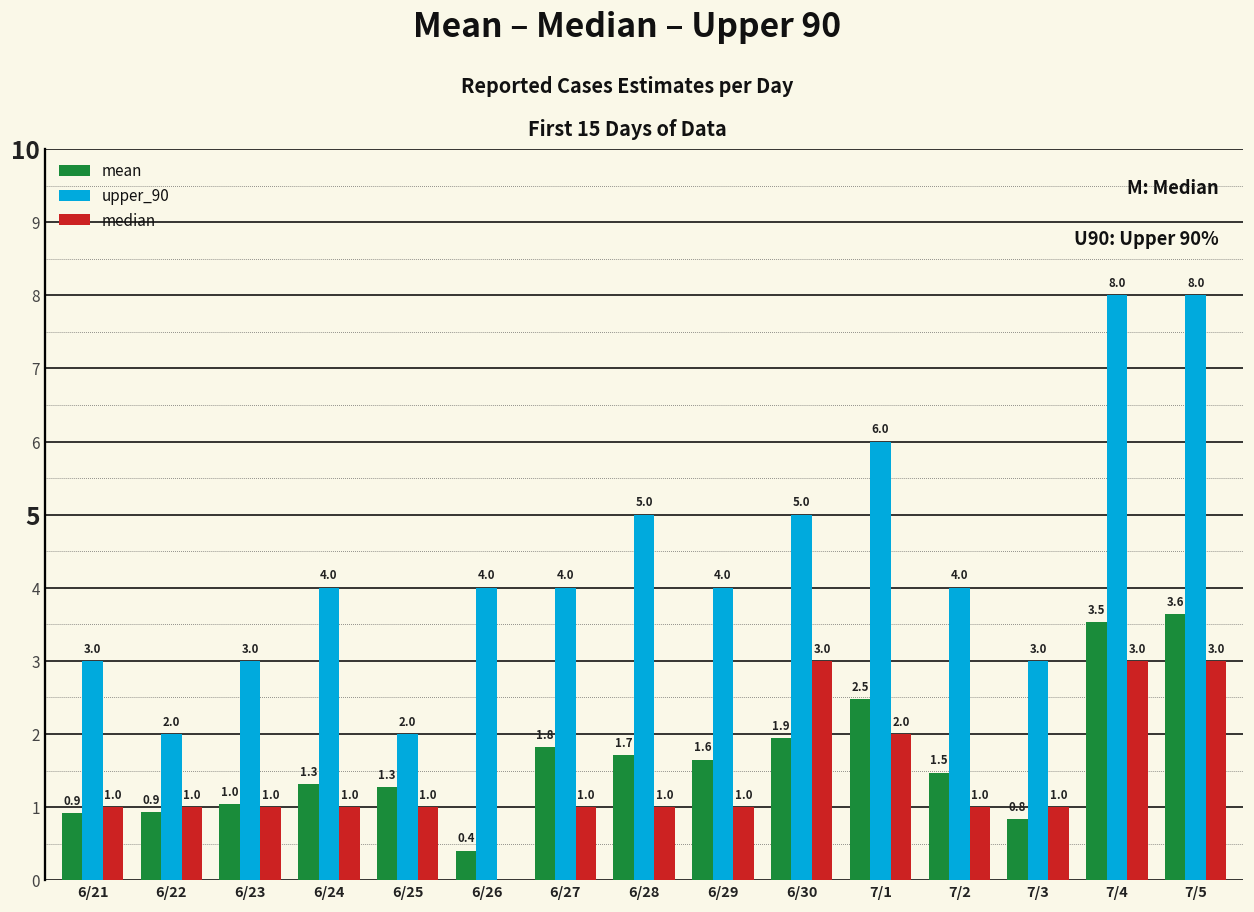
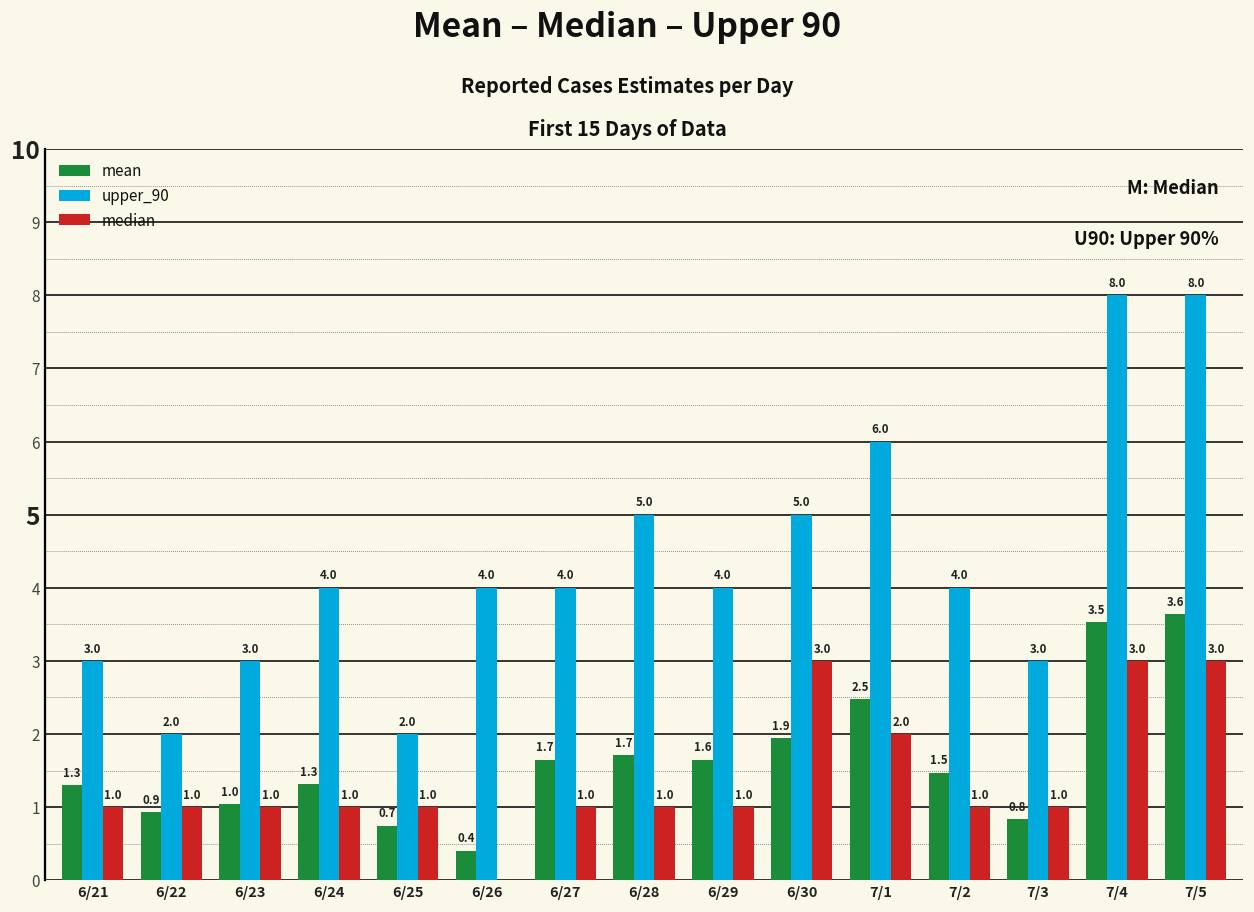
mean, 6/21: 0.9 -> 1.3
mean, 6/25: 1.3 -> 0.7
mean, 6/27: 1.8 -> 1.7
